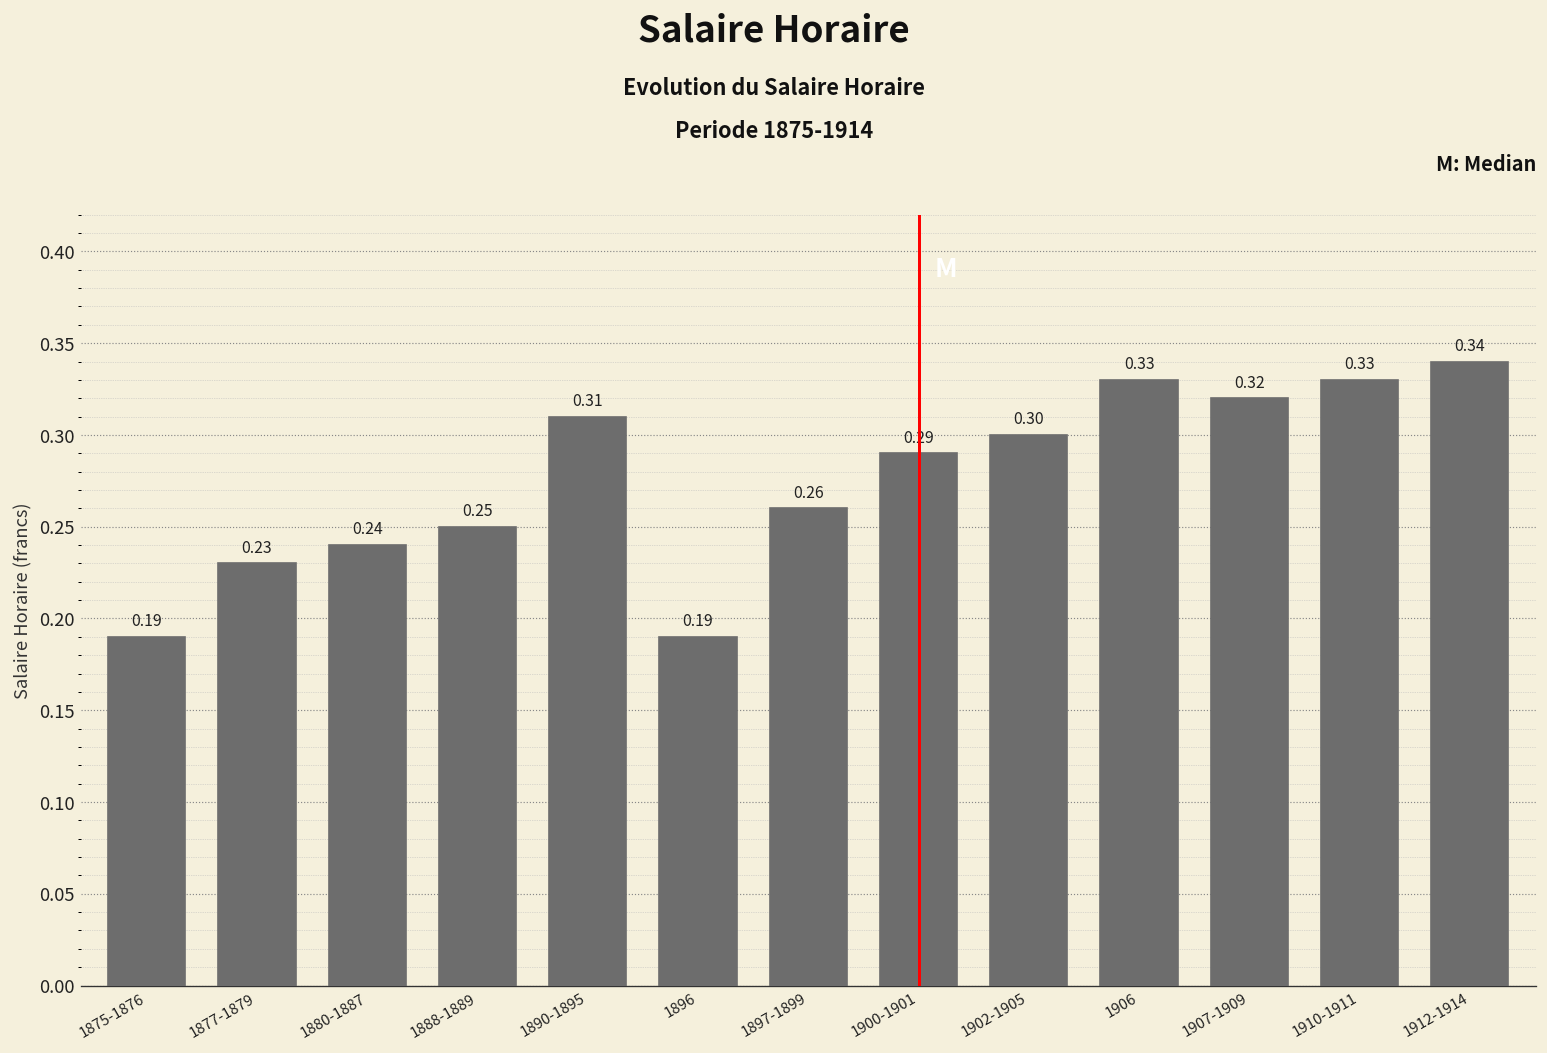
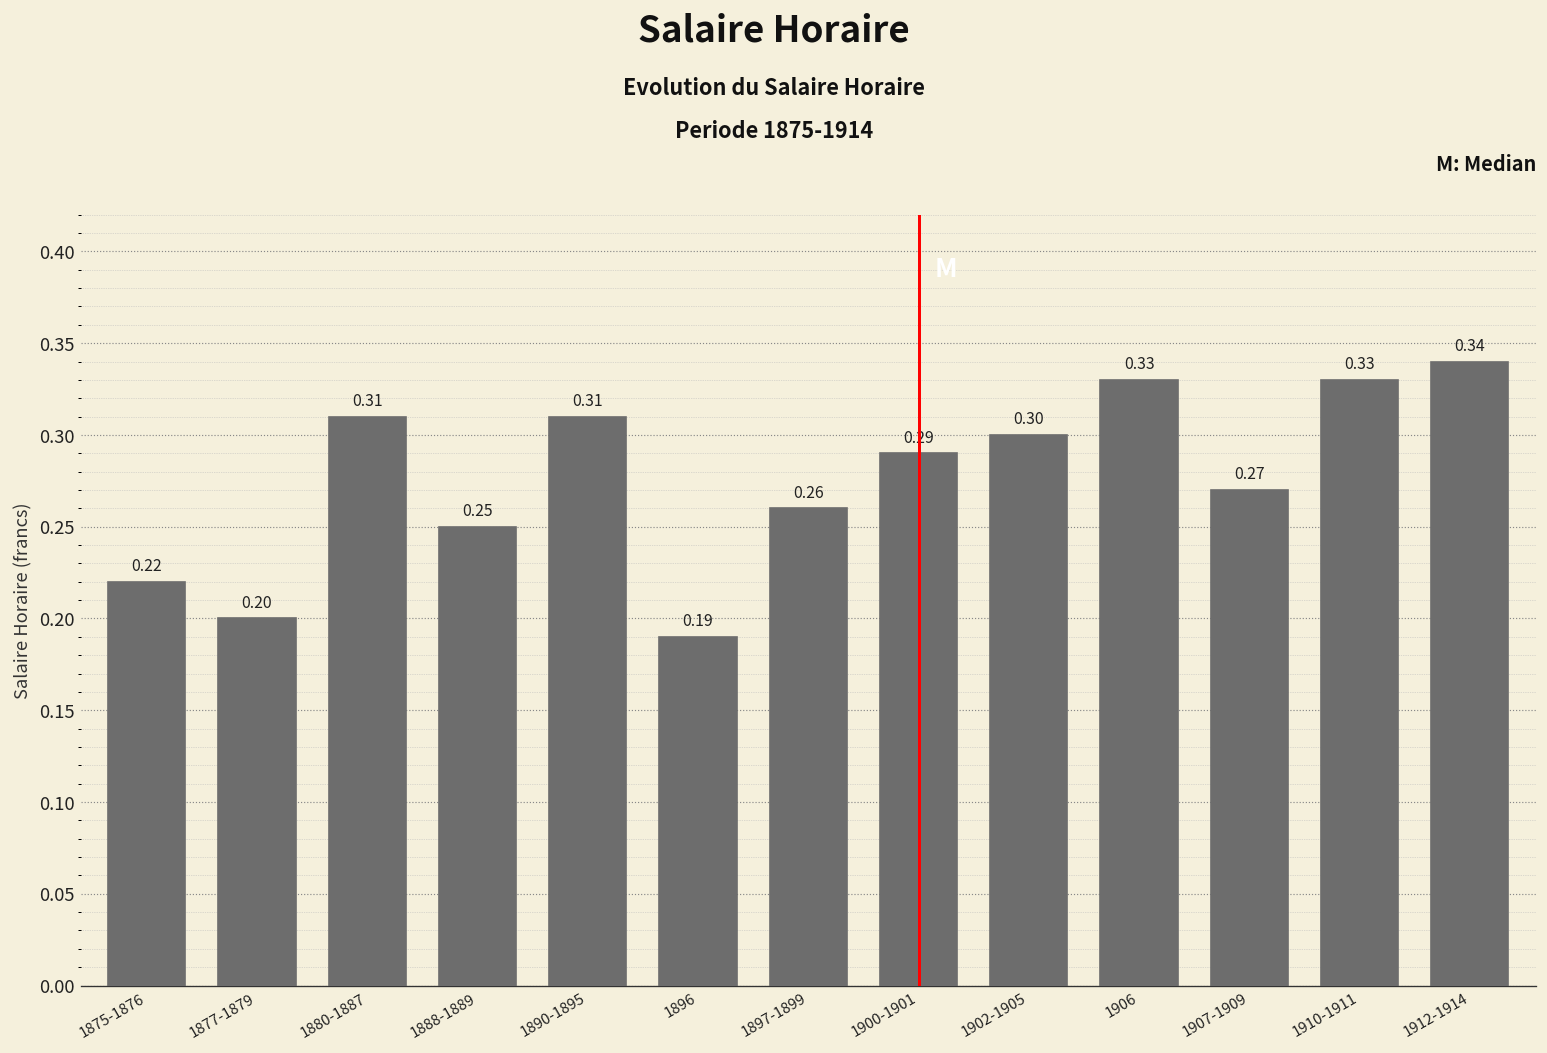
1875-1876: 0.19 -> 0.22
1877-1879: 0.23 -> 0.20
1880-1887: 0.24 -> 0.31
1907-1909: 0.32 -> 0.27
